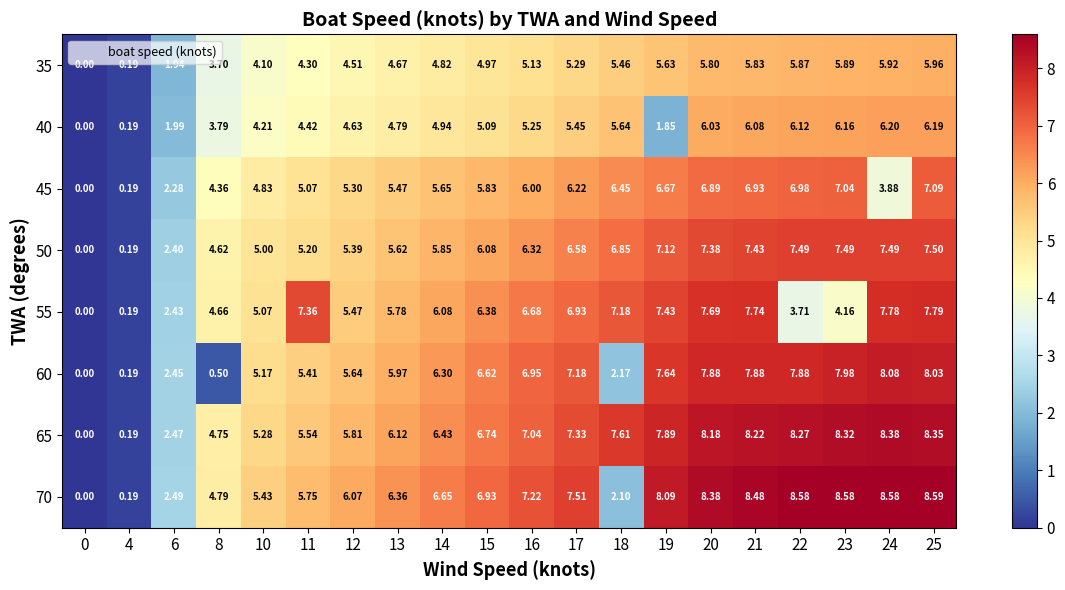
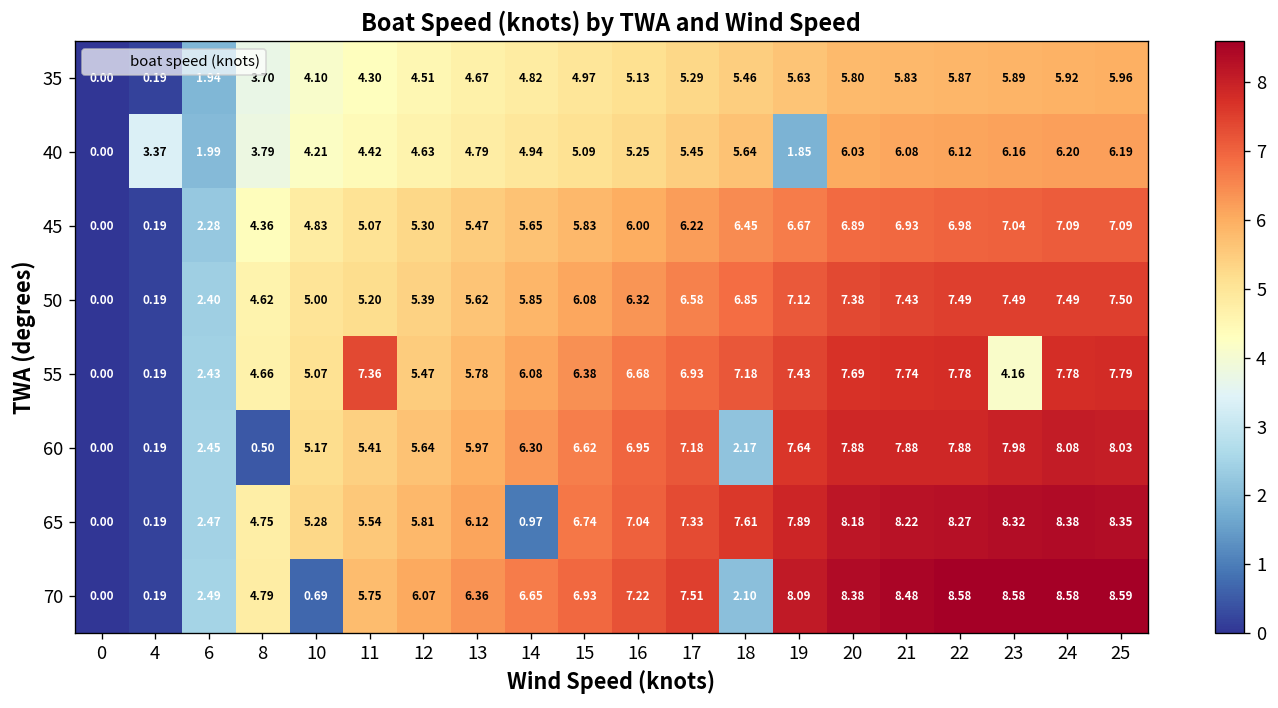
40, 4: 0.19 -> 3.37
45, 24: 3.88 -> 7.09
55, 22: 3.71 -> 7.78
65, 14: 6.43 -> 0.97
70, 10: 5.43 -> 0.69
